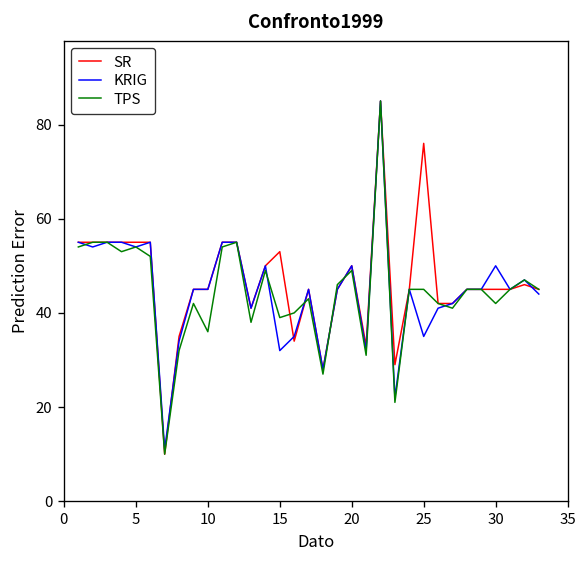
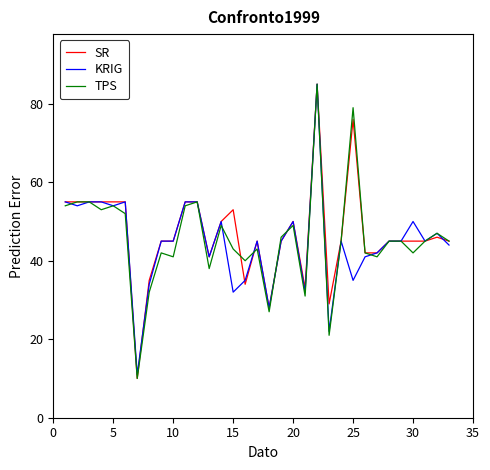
TPS, 10: 36 -> 41
TPS, 15: 39 -> 43
TPS, 25: 45 -> 79
